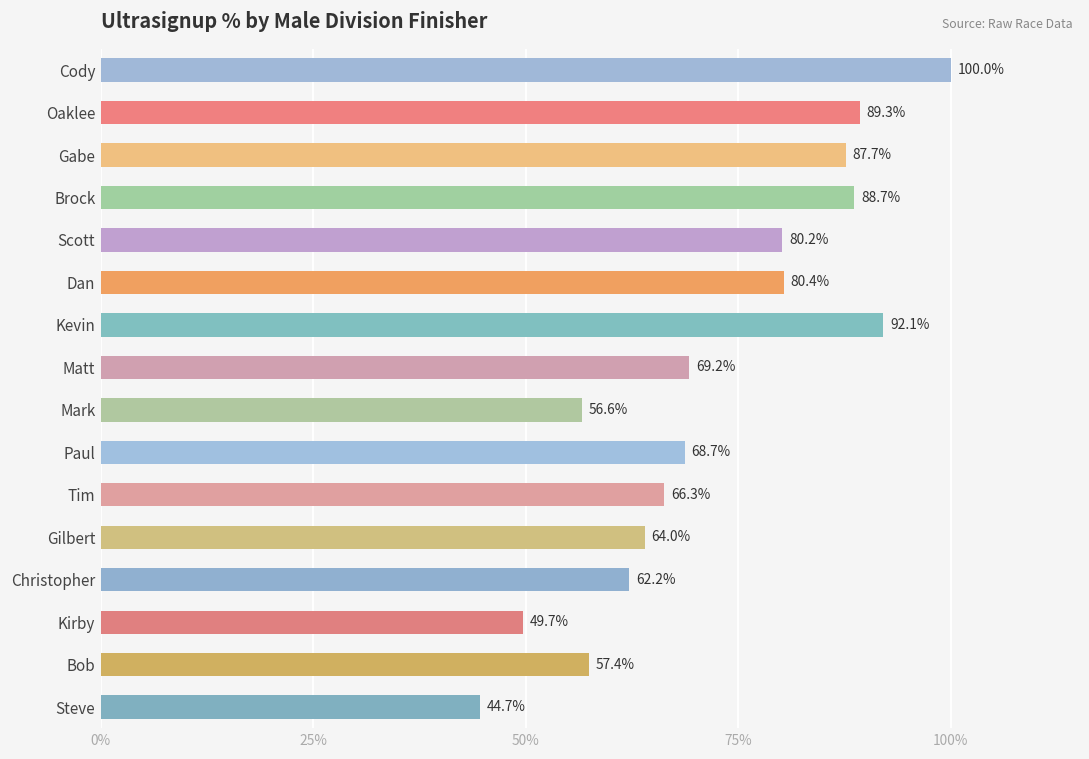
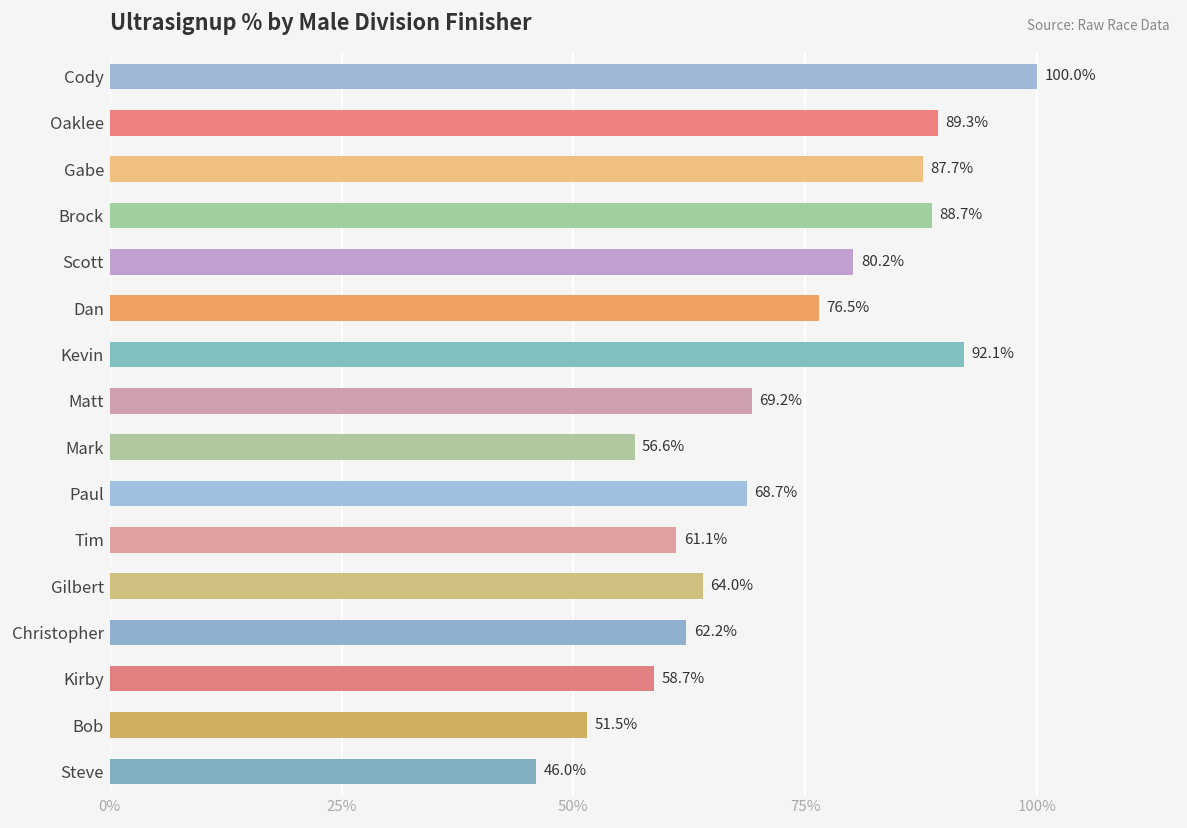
Dan: 80.4% -> 76.5%
Tim: 66.3% -> 61.1%
Kirby: 49.7% -> 58.7%
Bob: 57.4% -> 51.5%
Steve: 44.7% -> 46.0%
